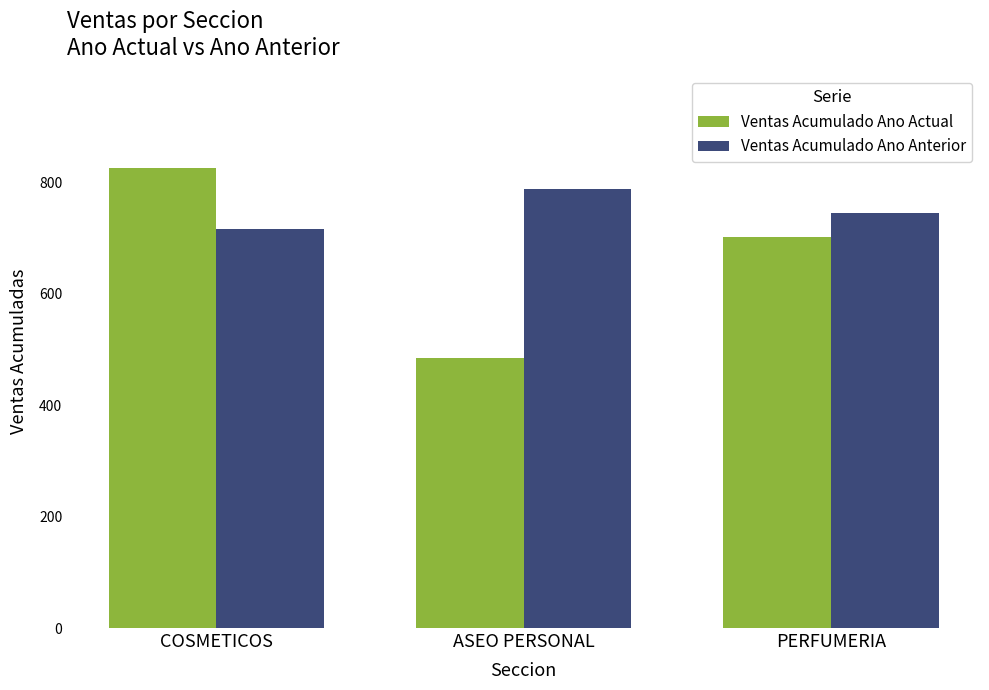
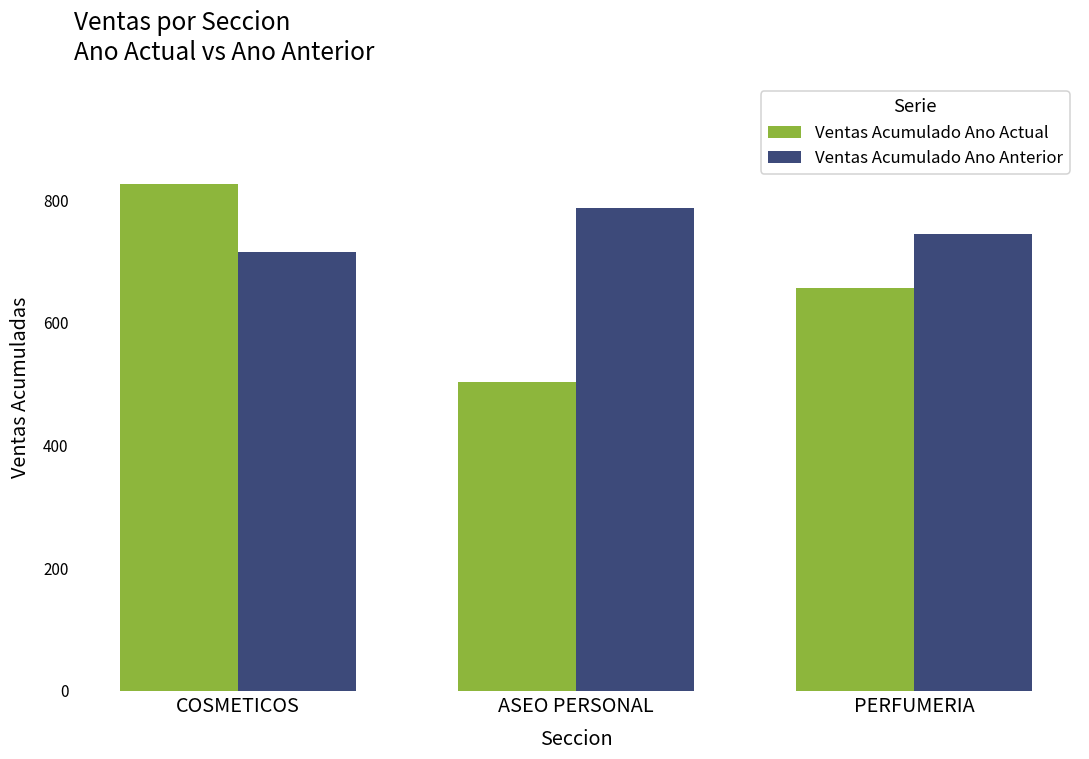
Ventas Acumulado Ano Actual, ASEO PERSONAL: 480 -> 500
Ventas Acumulado Ano Actual, PERFUMERIA: 700 -> 660
